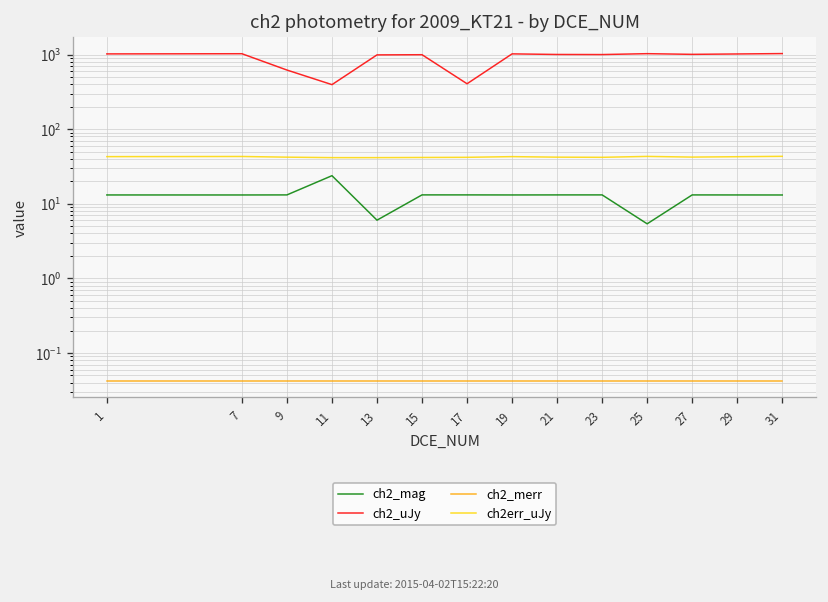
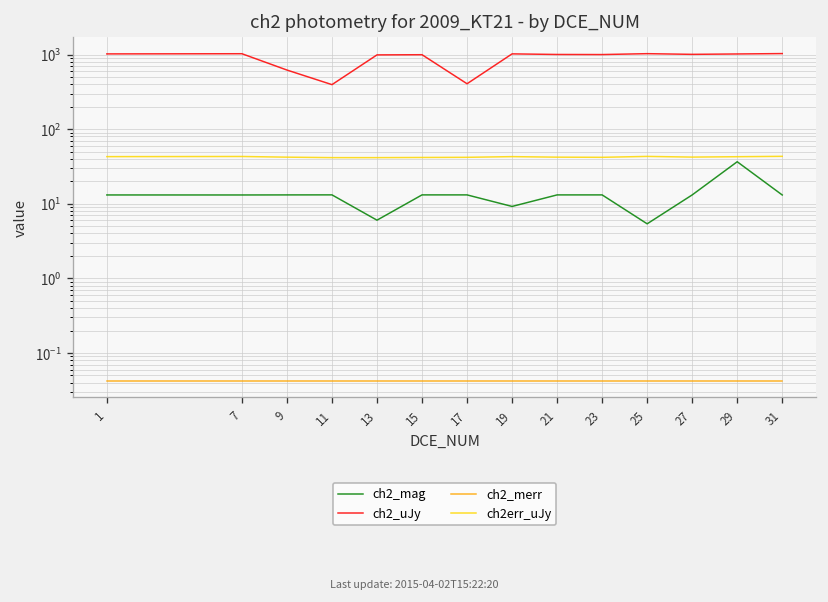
ch2_mag, 11: 24 -> 13
ch2_mag, 19: 13 -> 9
ch2_mag, 29: 13 -> 40
